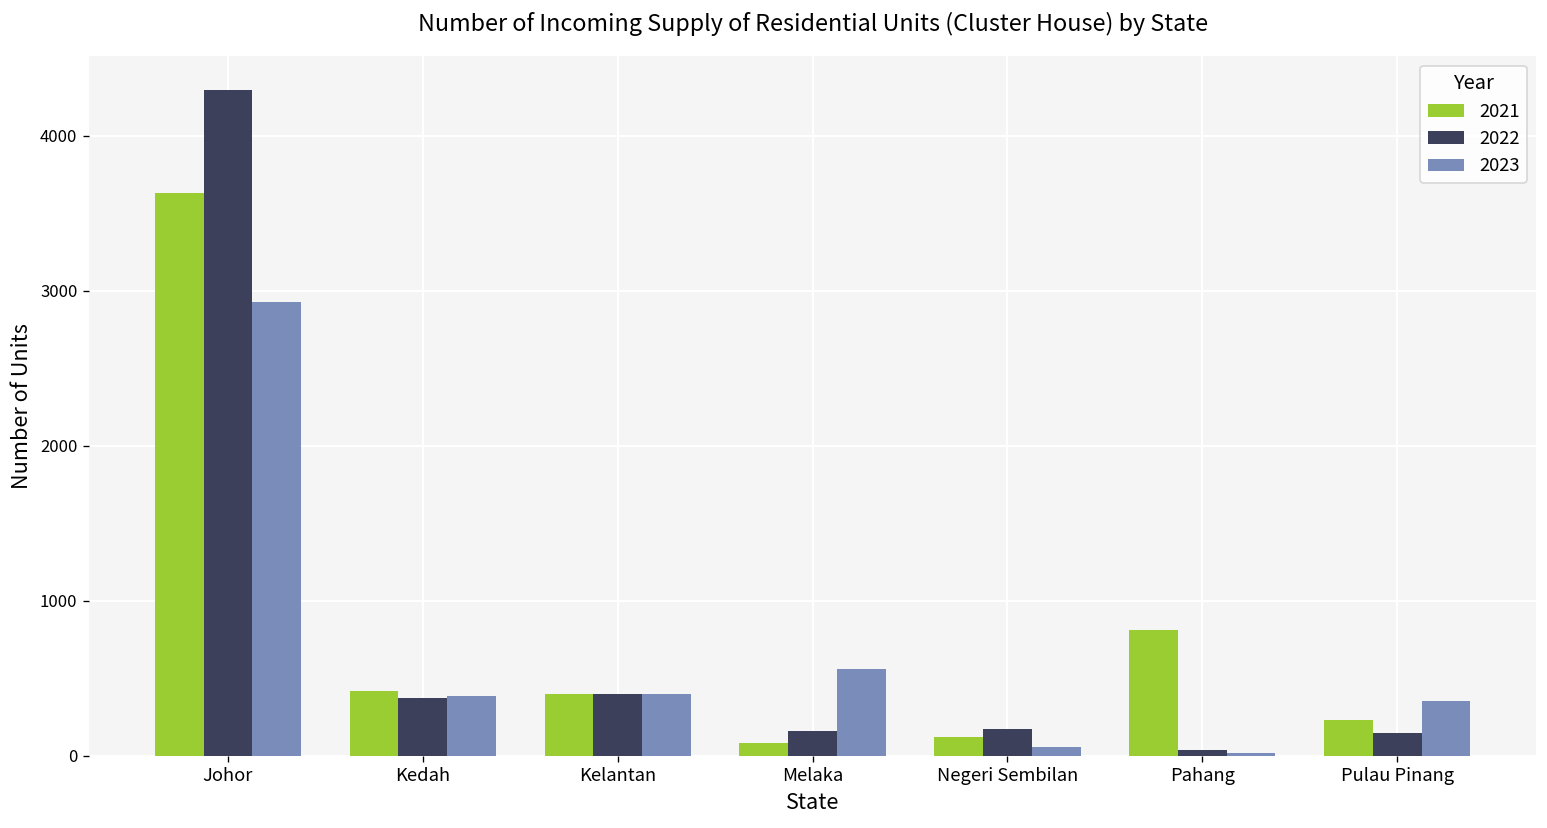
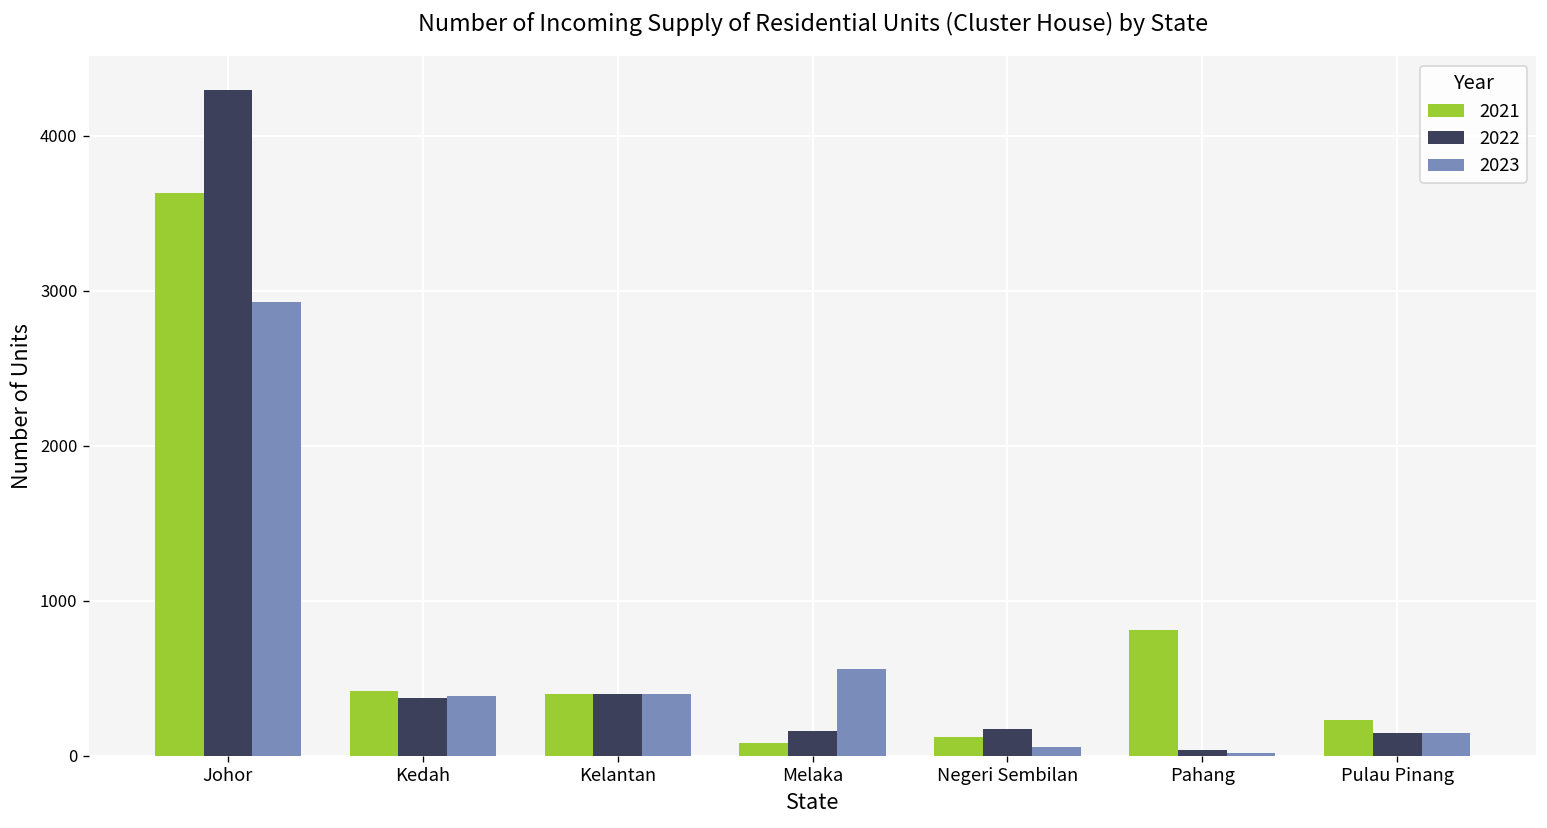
2023, Pulau Pinang: 360 -> 140
